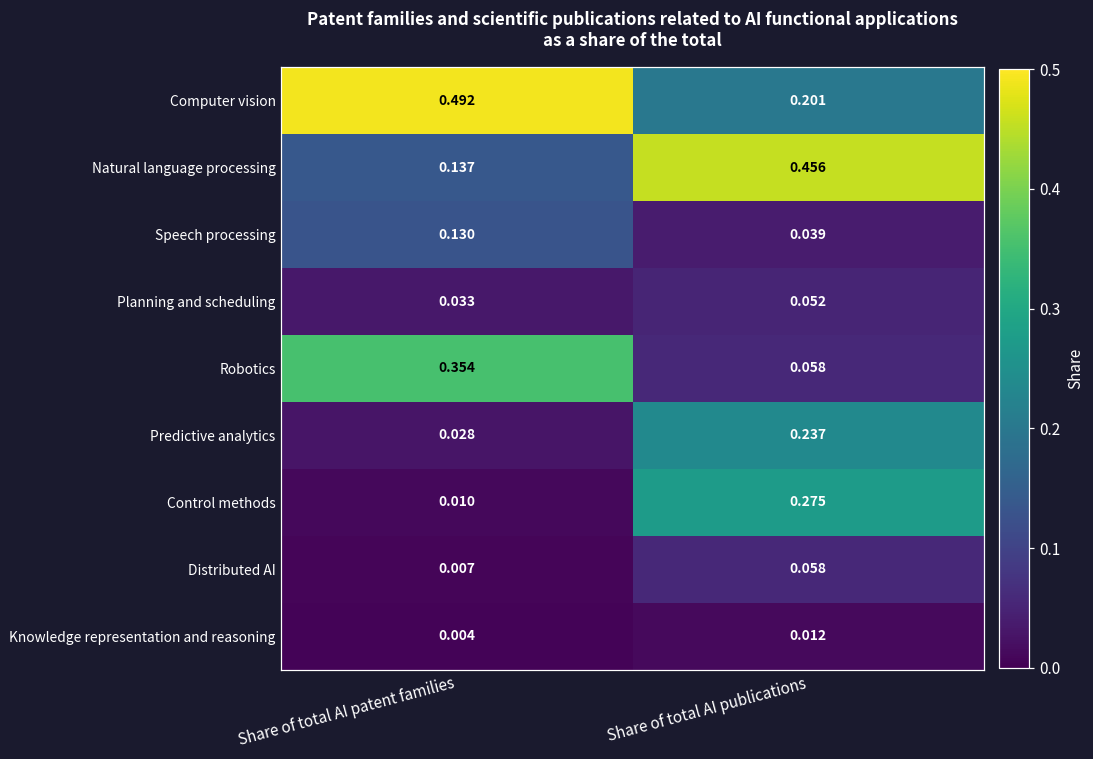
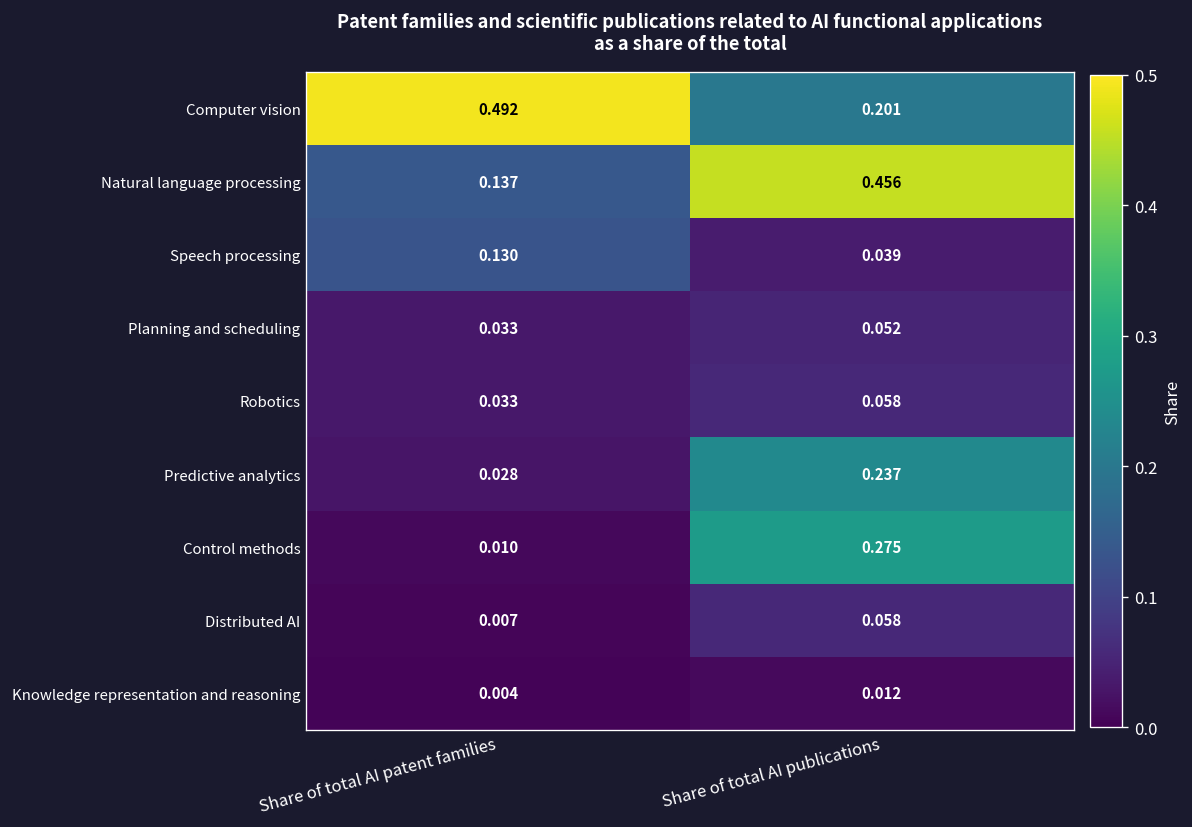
Robotics, Share of total AI patent families: 0.354 -> 0.033
